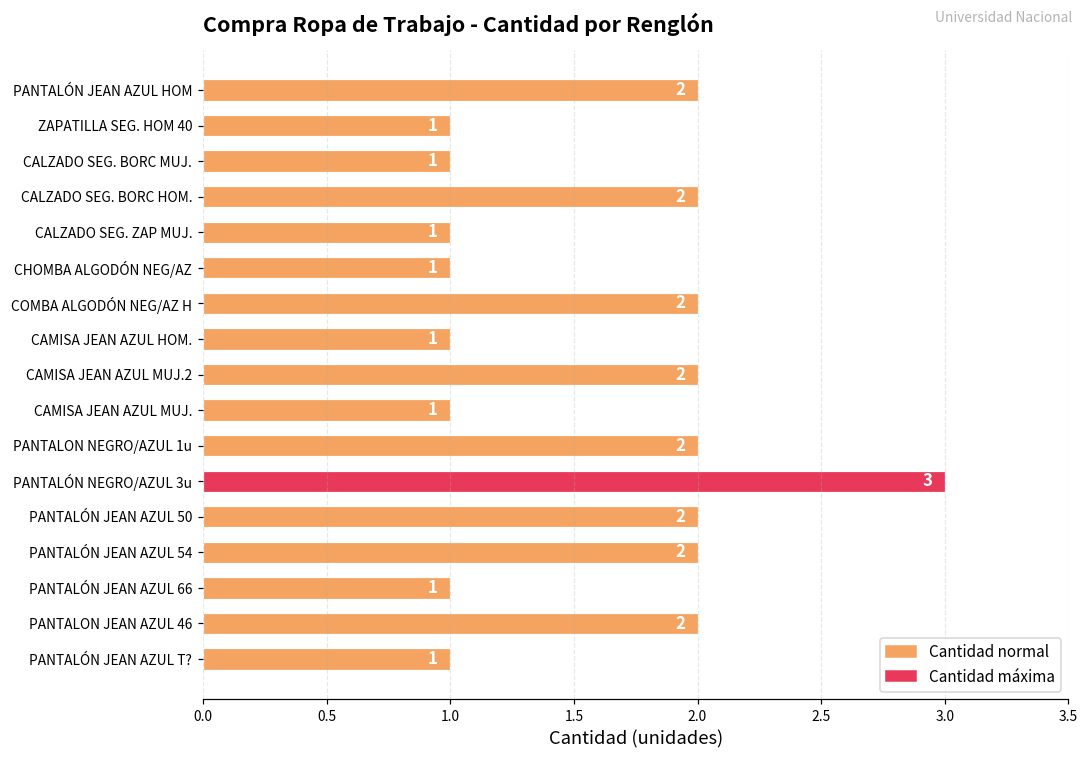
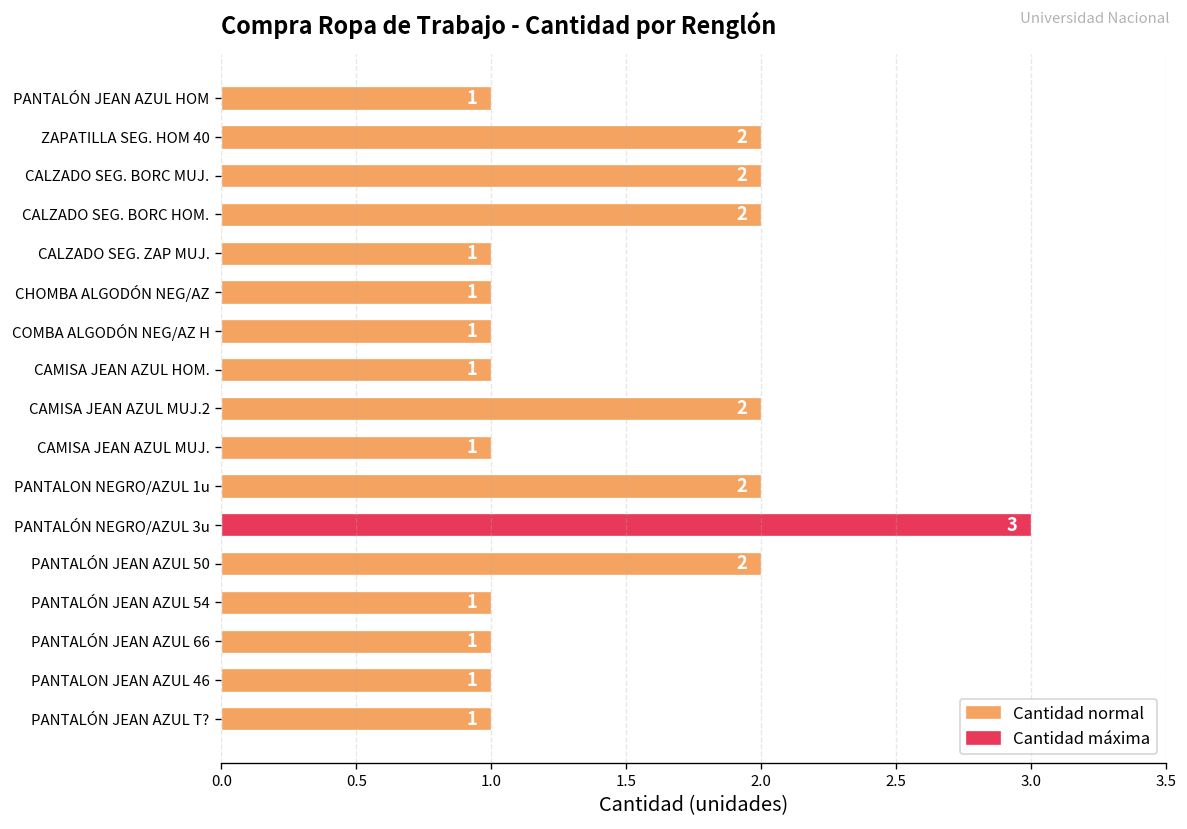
PANTALÓN JEAN AZUL HOM: 2 -> 1
ZAPATILLA SEG. HOM 40: 1 -> 2
CALZADO SEG. BORC MUJ.: 1 -> 2
COMBA ALGODÓN NEG/AZ H: 2 -> 1
PANTALÓN JEAN AZUL 54: 2 -> 1
PANTALON JEAN AZUL 46: 2 -> 1
